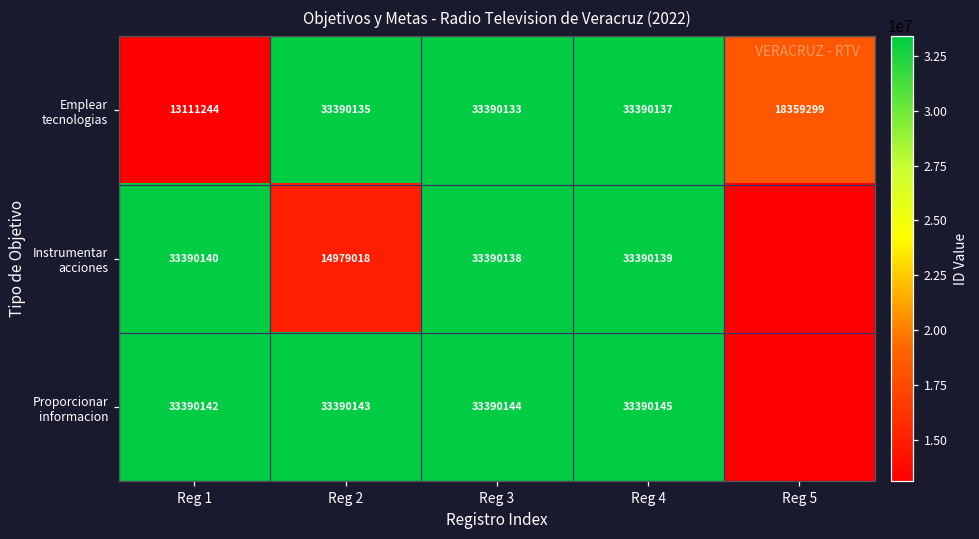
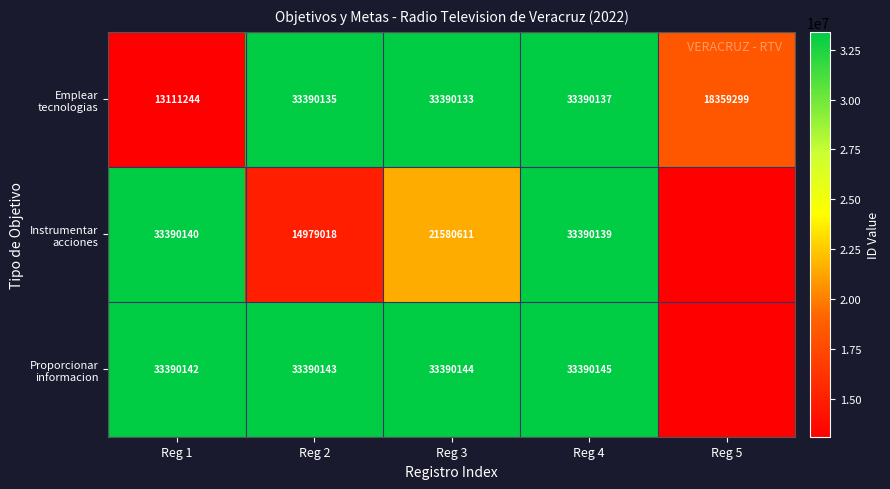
Instrumentar acciones, Reg 3: 33390138 -> 21580611
